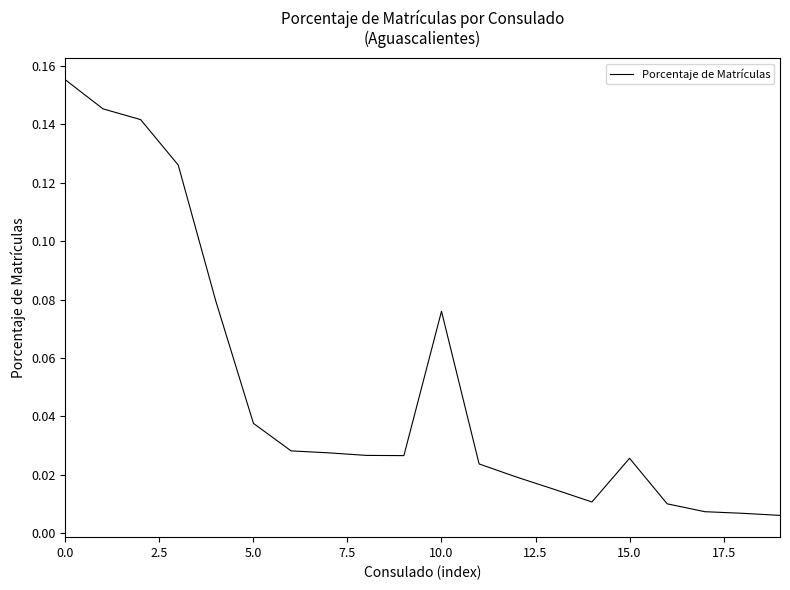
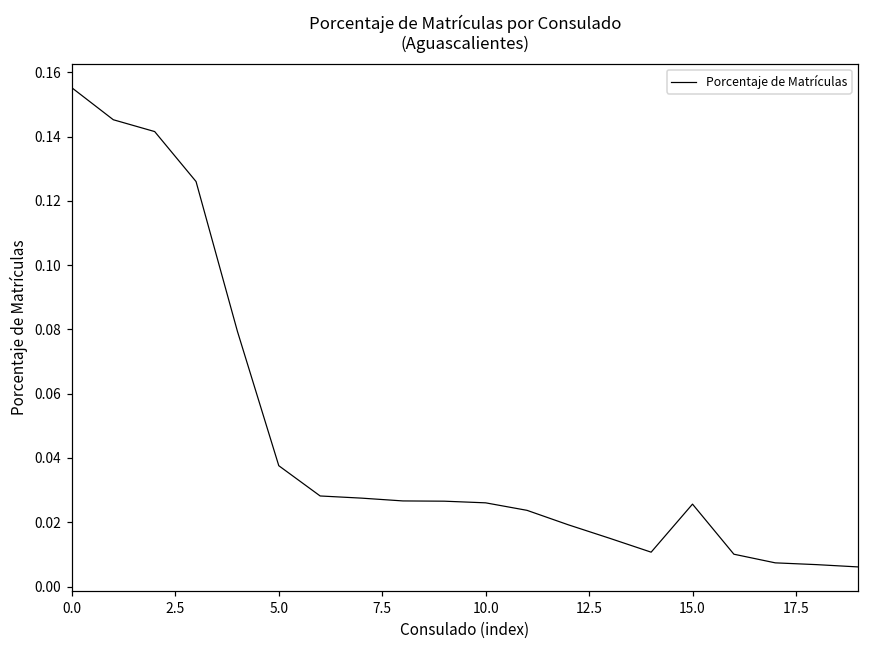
10.0: 0.076 -> 0.026
